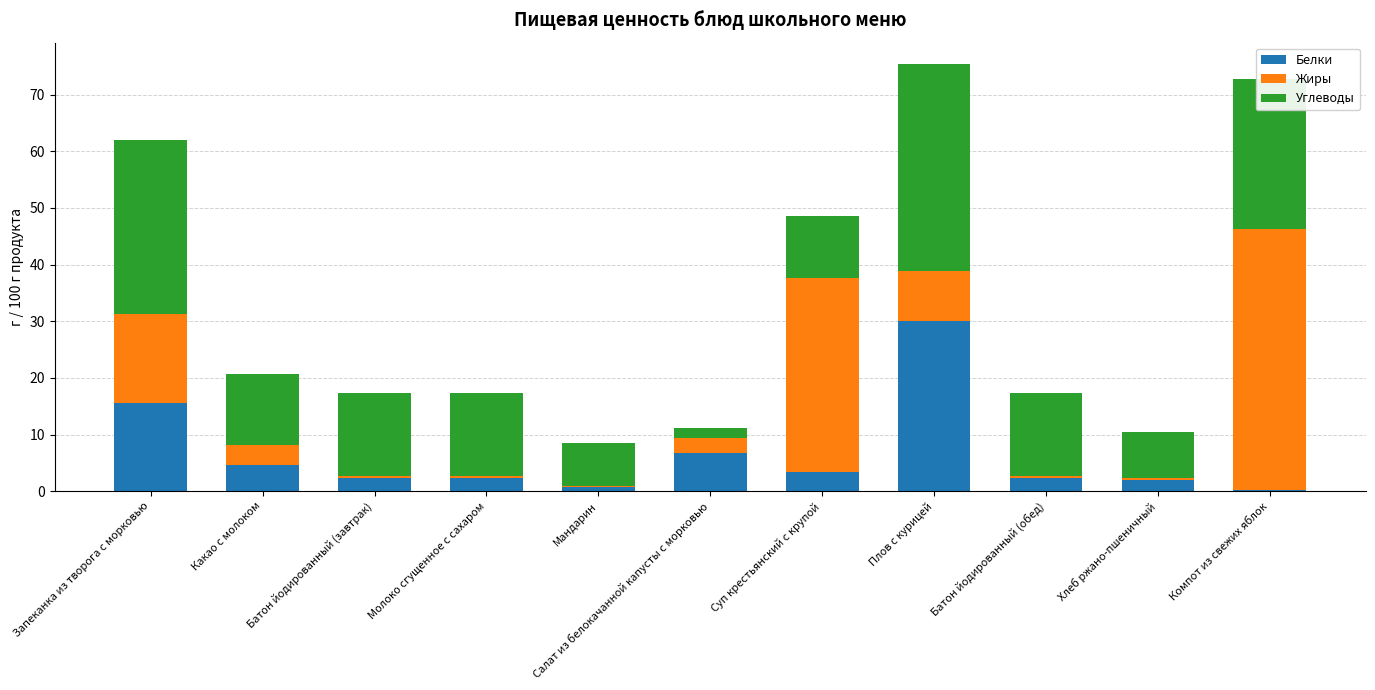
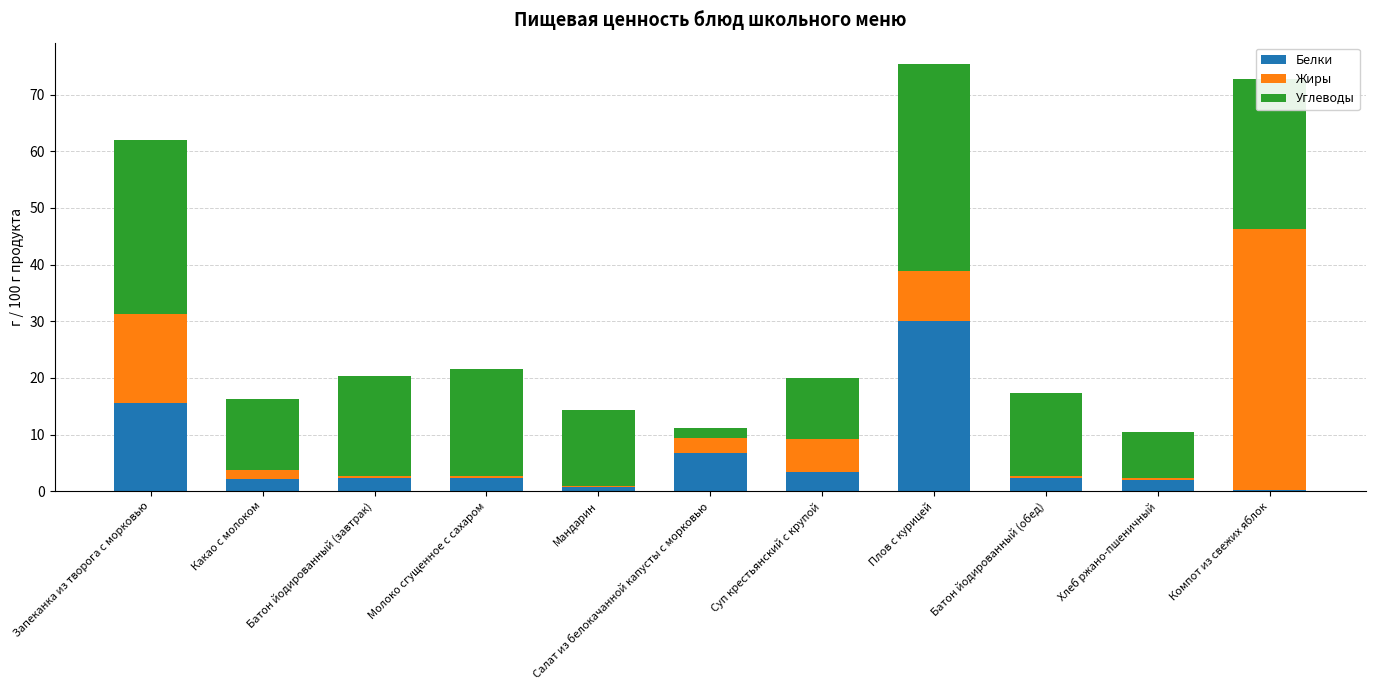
Белки, Какао с молоком: 5 -> 2
Жиры, Какао с молоком: 4 -> 2
Углеводы, Батон йодированный (завтрак): 15 -> 18
Углеводы, Молоко сгущенное с сахаром: 15 -> 19
Углеводы, Мандарин: 8 -> 13
Жиры, Суп крестьянский с крупой: 34 -> 6
